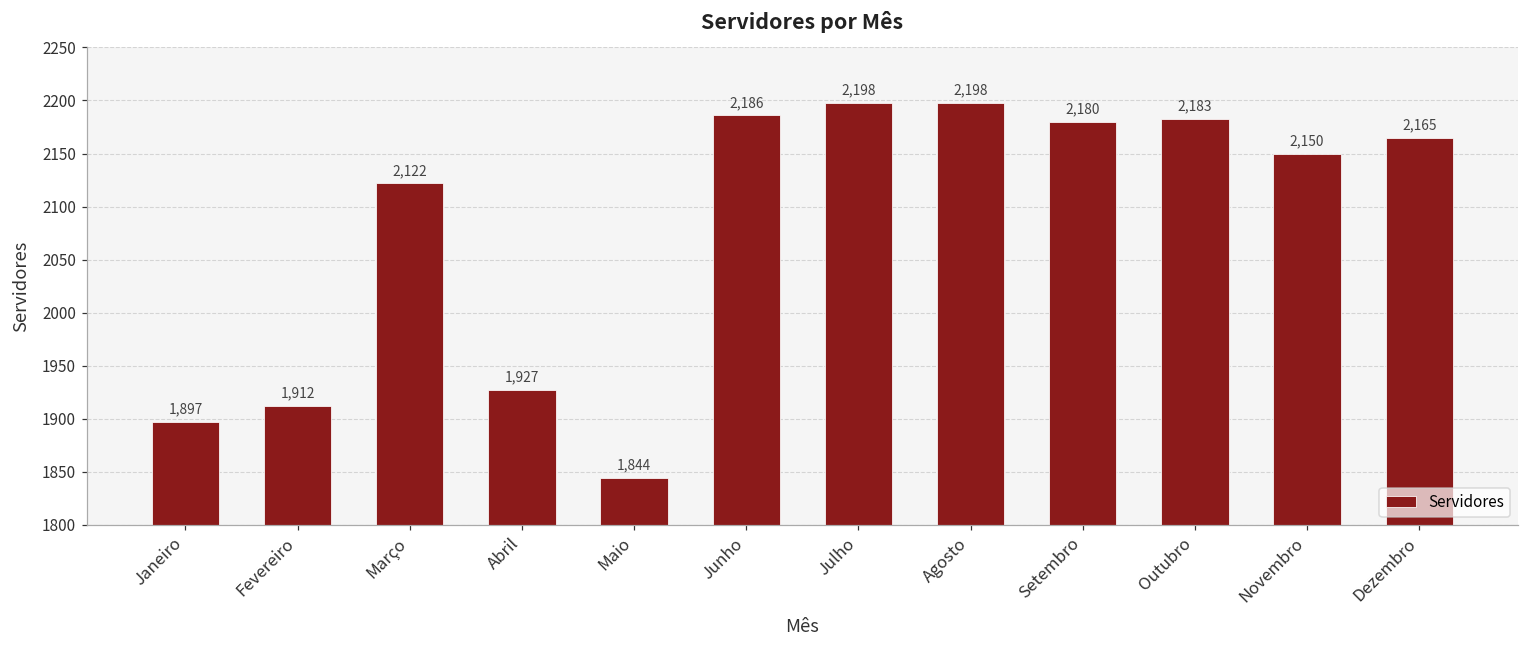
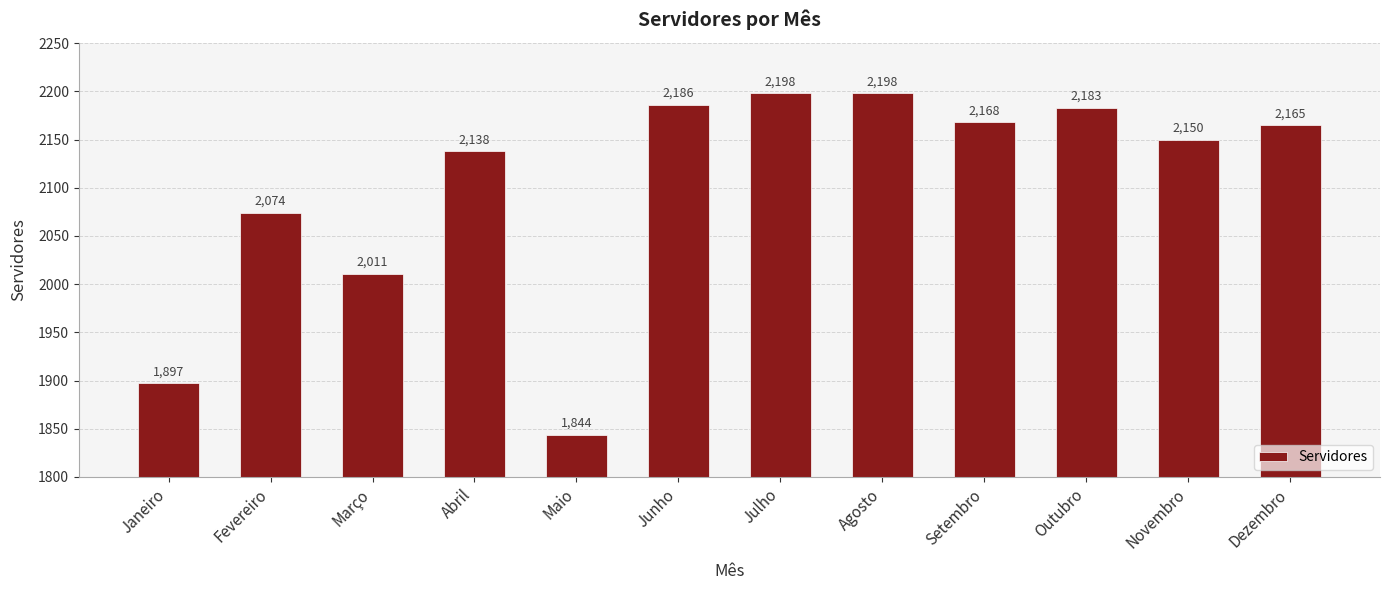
Fevereiro: 1,912 -> 2,074
Março: 2,122 -> 2,011
Abril: 1,927 -> 2,138
Setembro: 2,180 -> 2,168
